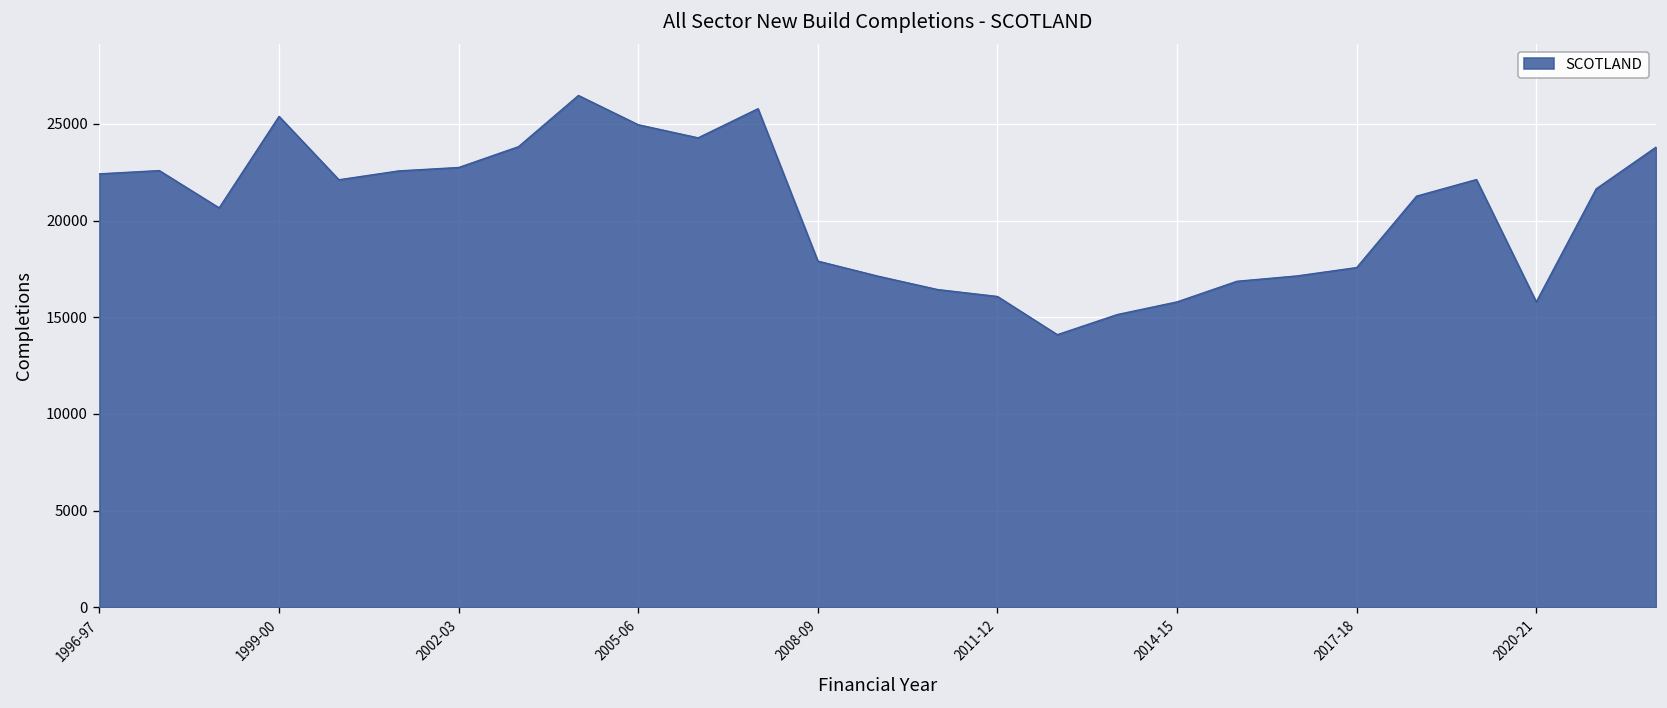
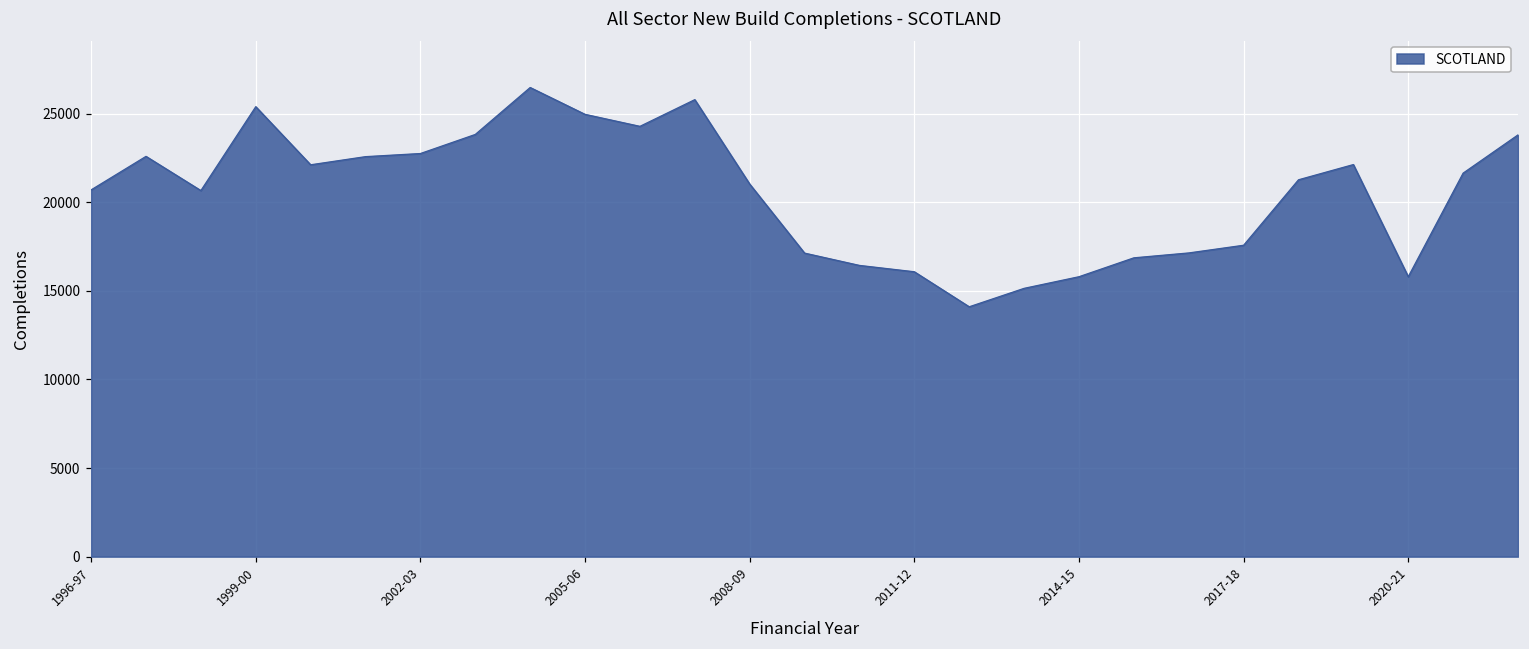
1996-97: 22400 -> 20700
2008-09: 17900 -> 21000
